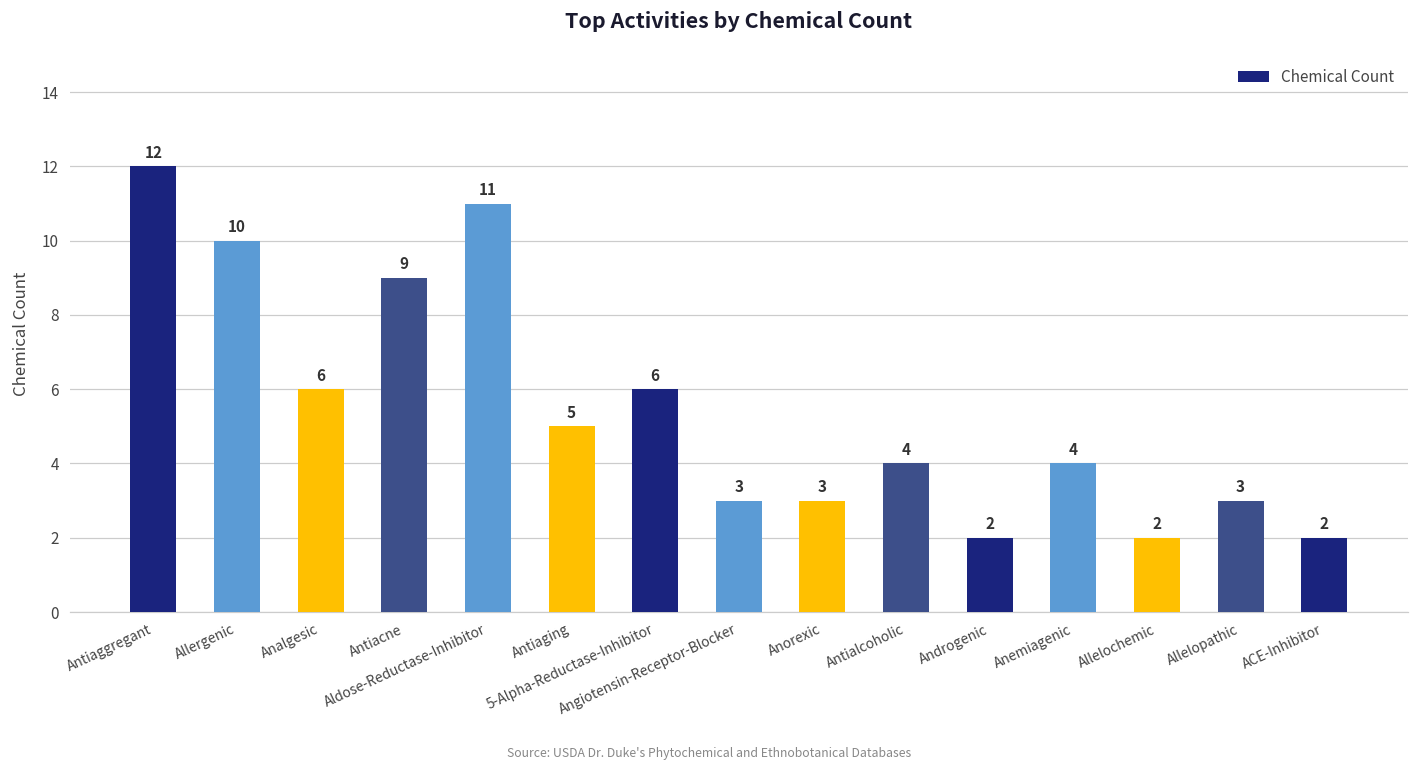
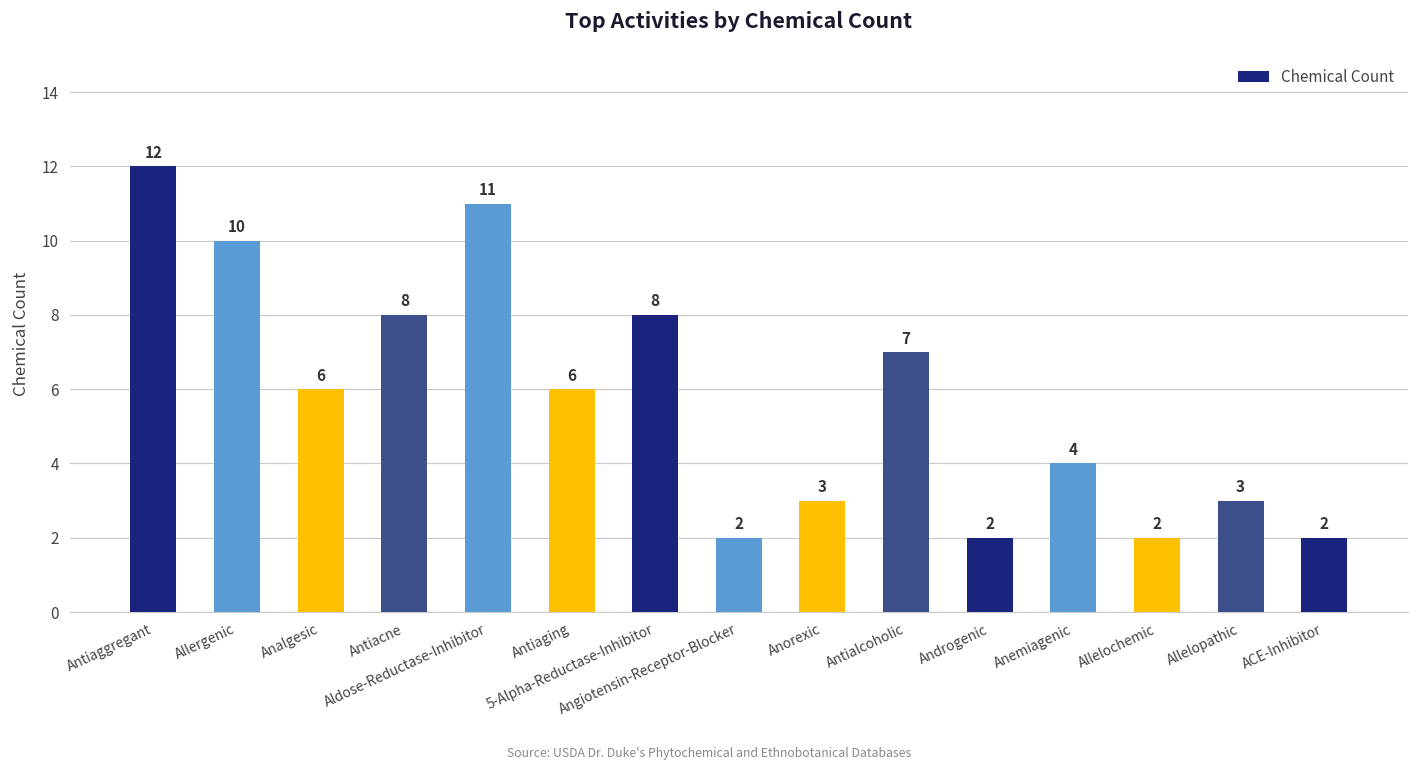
Antiacne: 9 -> 8
Antiaging: 5 -> 6
5-Alpha-Reductase-Inhibitor: 6 -> 8
Angiotensin-Receptor-Blocker: 3 -> 2
Antialcoholic: 4 -> 7
